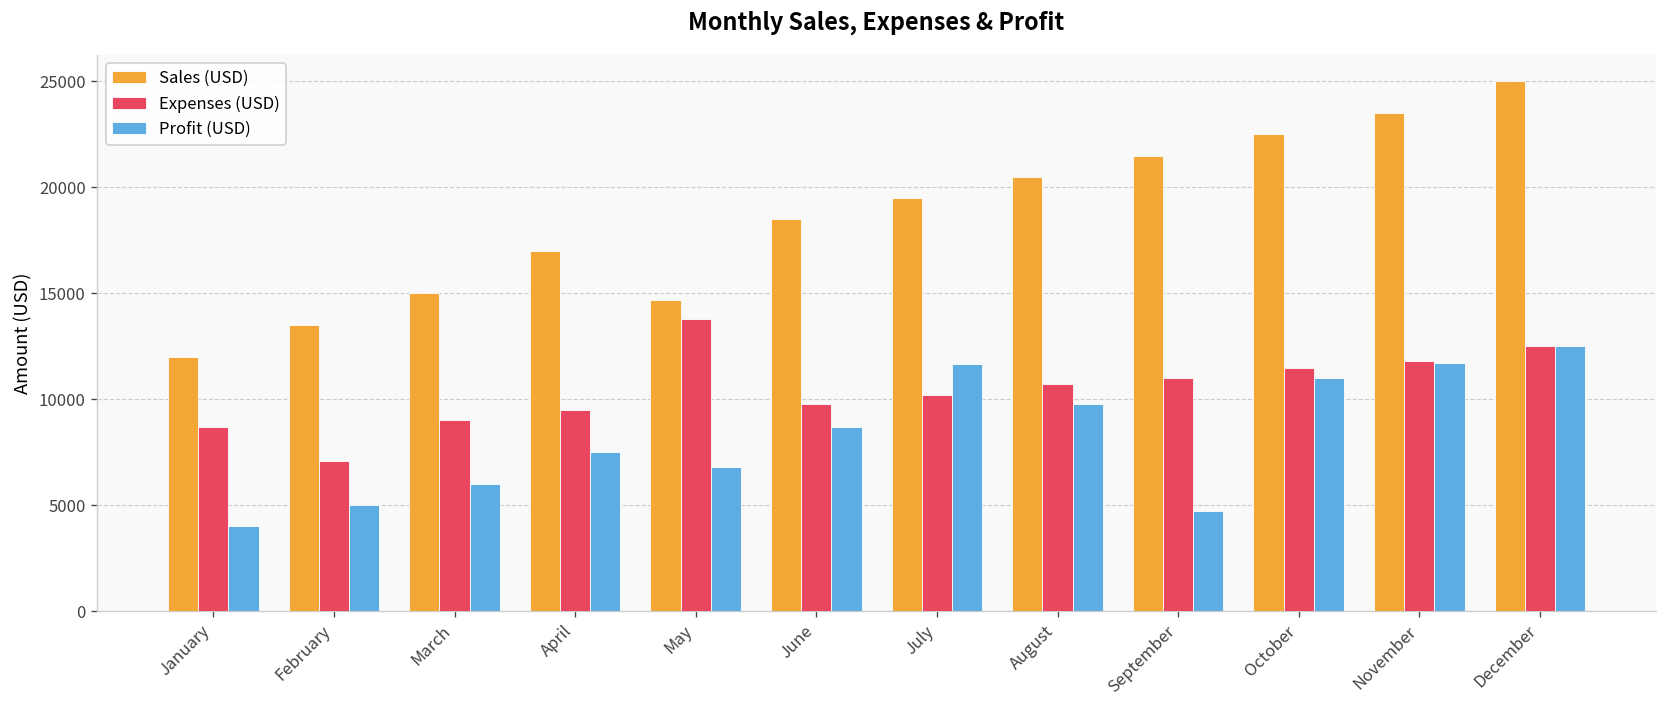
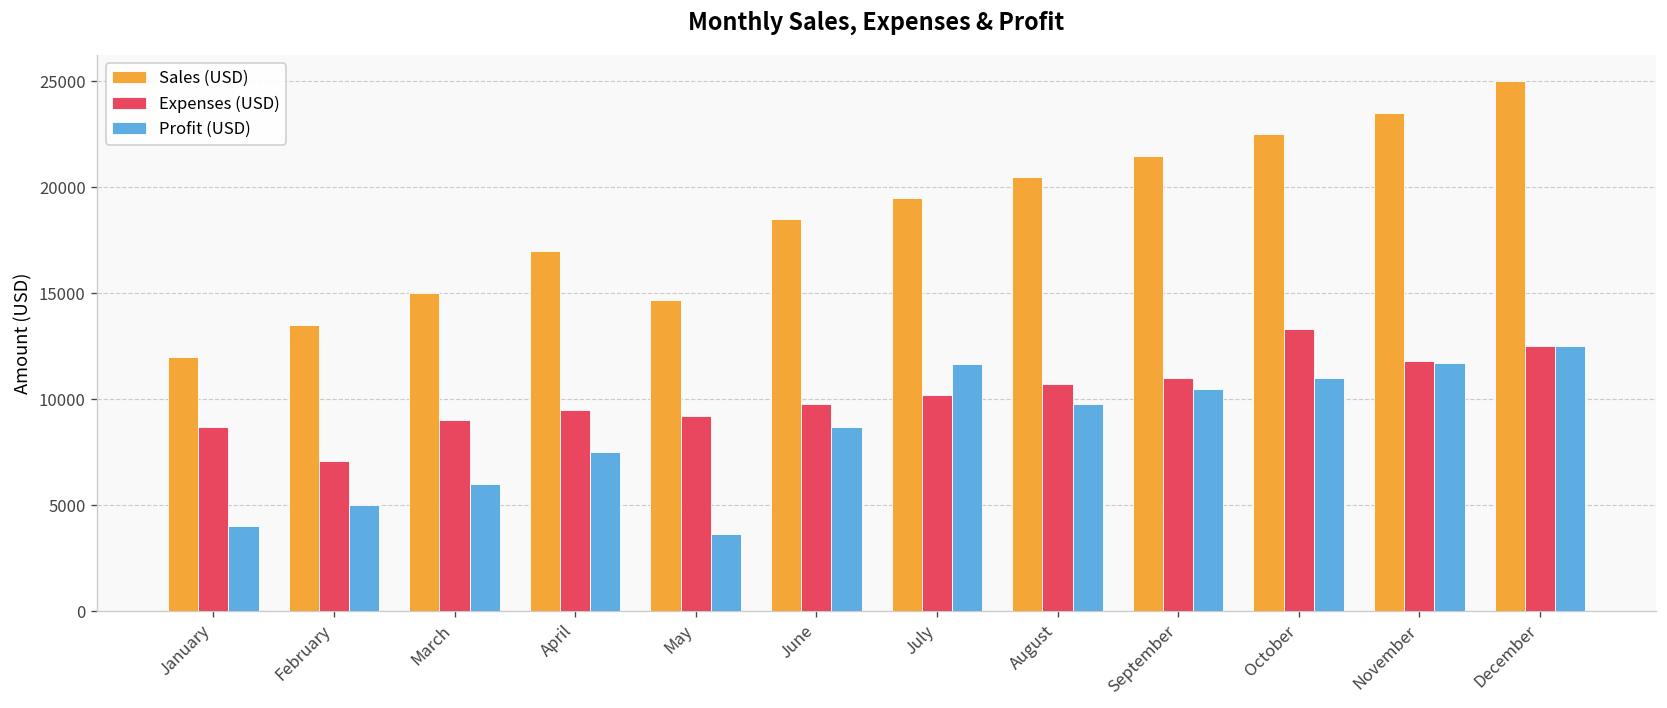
Expenses (USD), May: 13800 -> 9200
Profit (USD), May: 6800 -> 3600
Profit (USD), September: 4700 -> 10500
Expenses (USD), October: 11500 -> 13300
